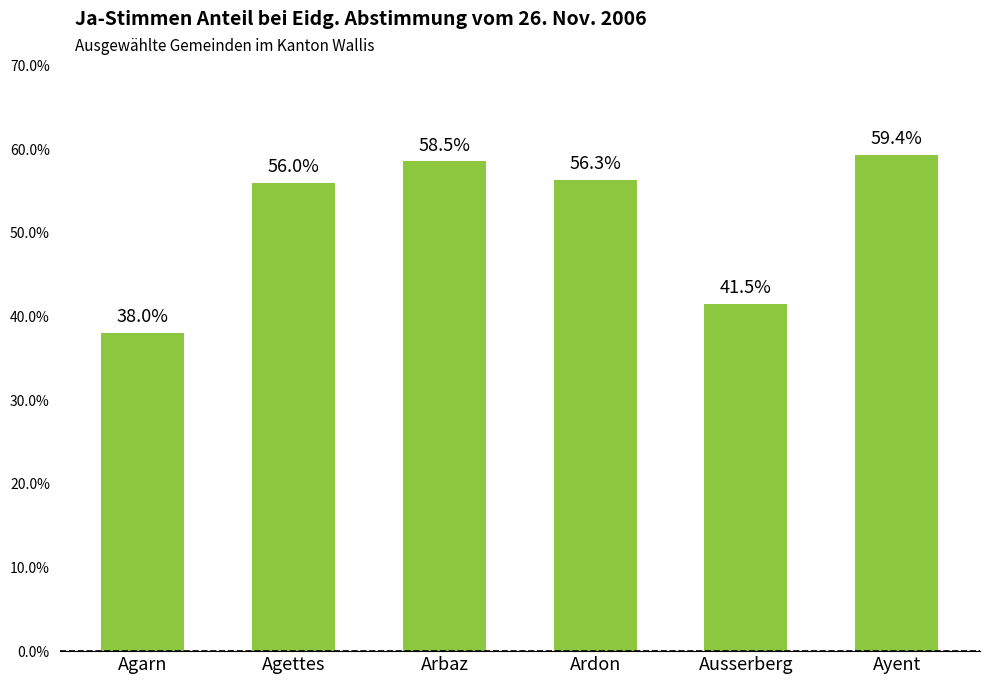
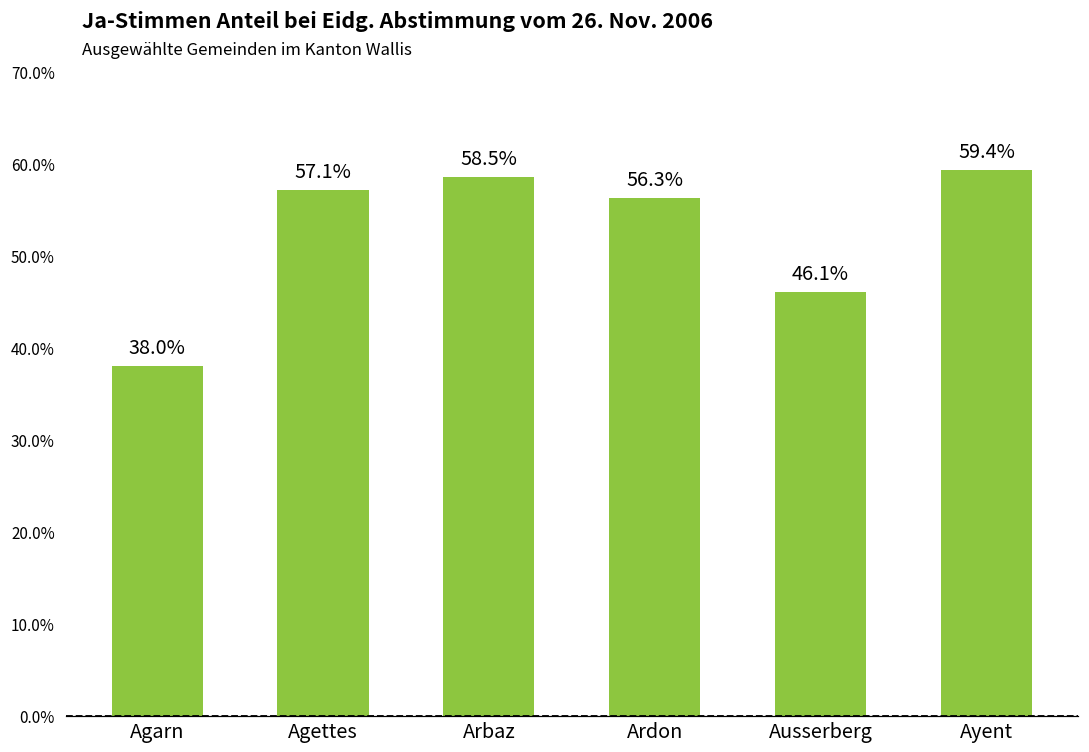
Agettes: 56.0% -> 57.1%
Ausserberg: 41.5% -> 46.1%
